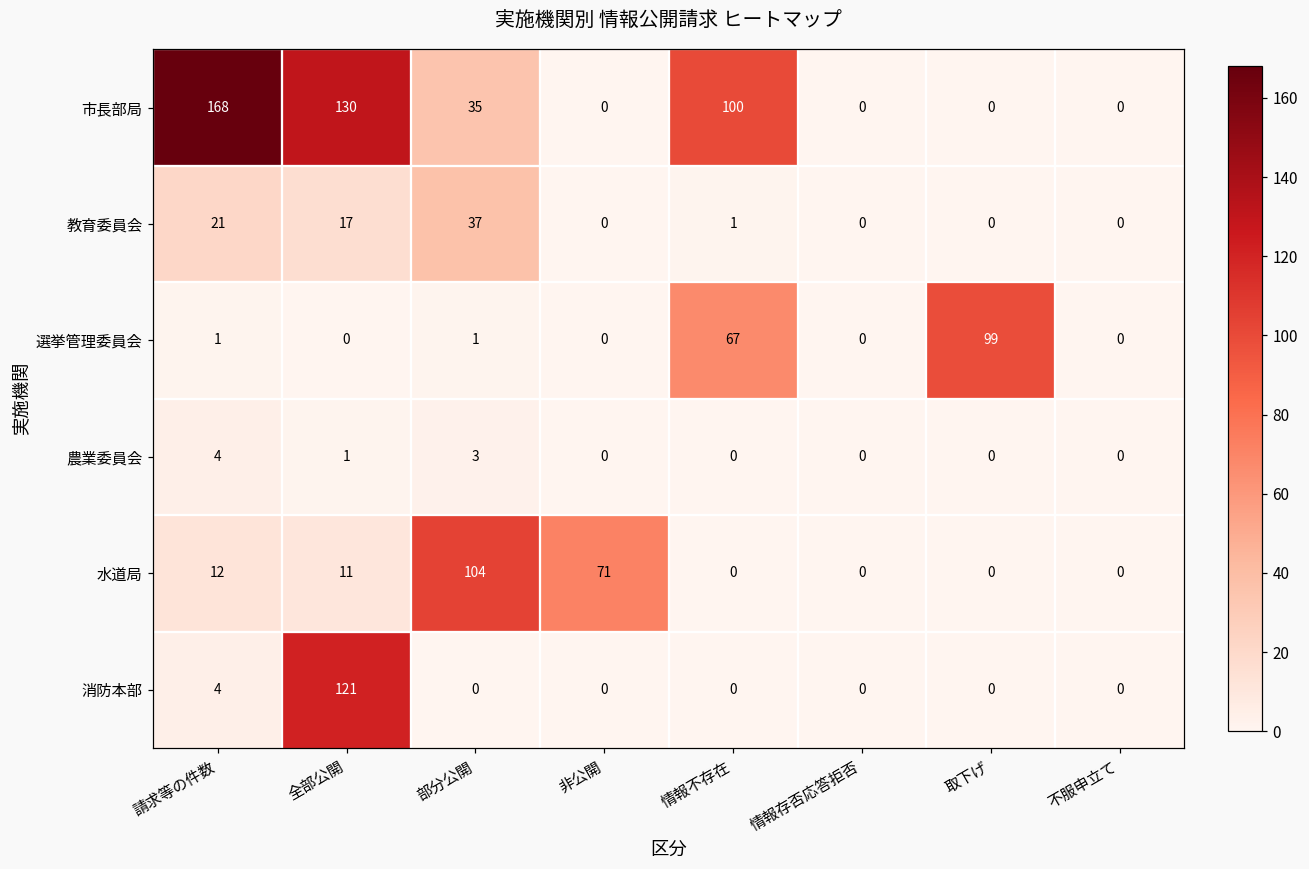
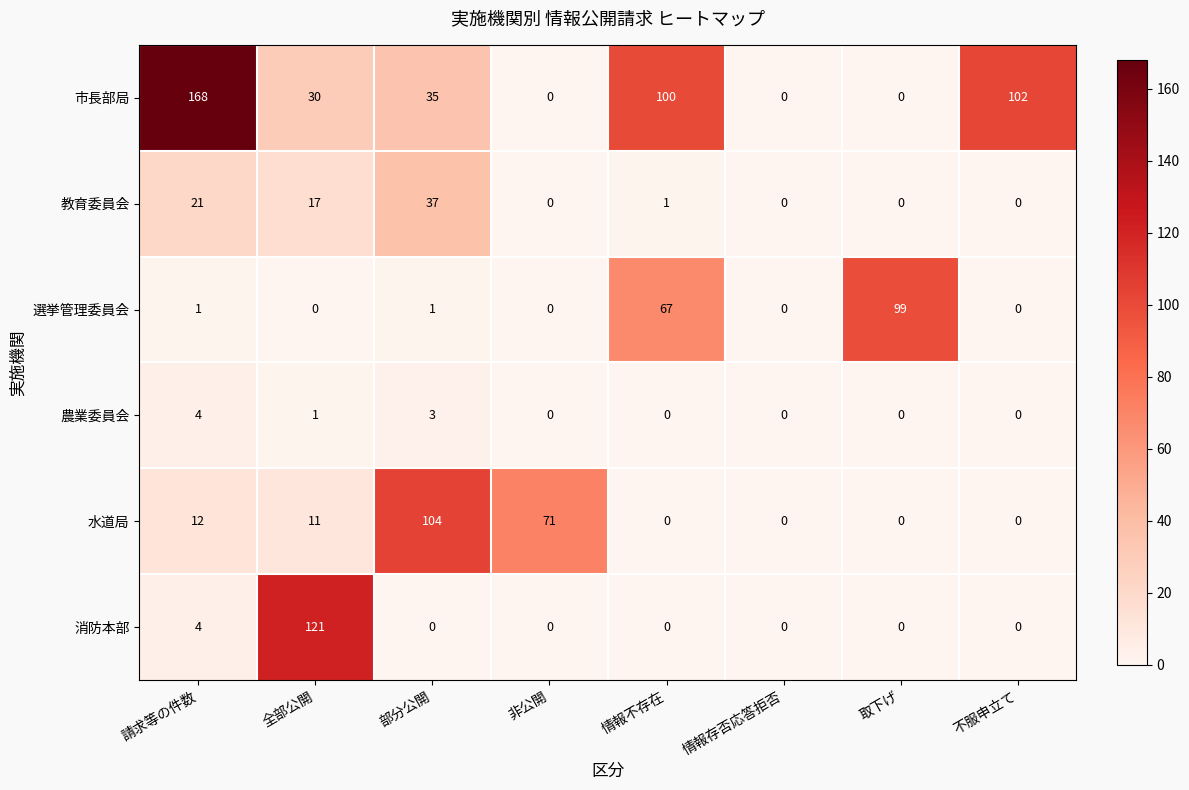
市長部局, 全部公開: 130 -> 30
市長部局, 不服申立て: 0 -> 102
